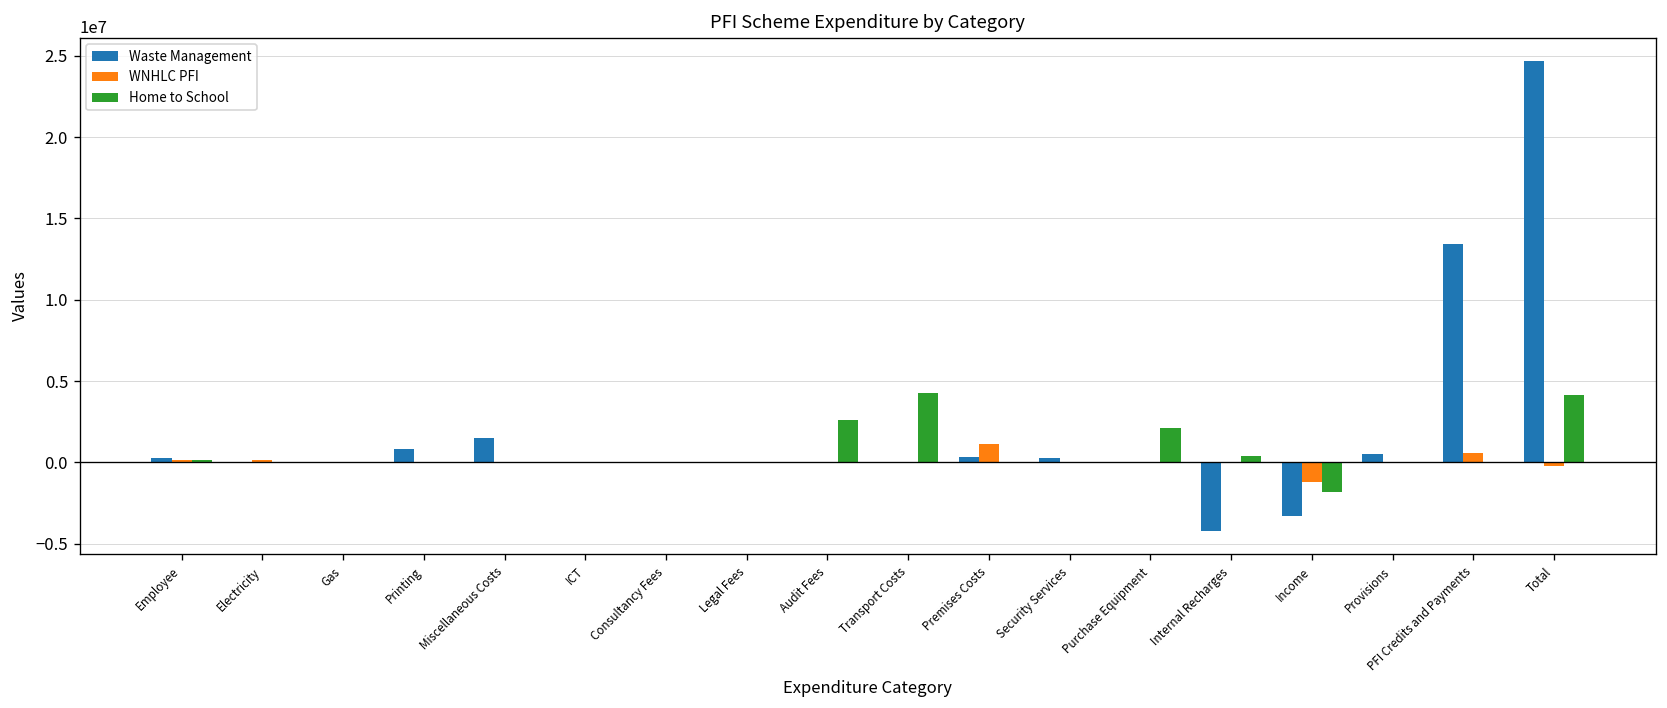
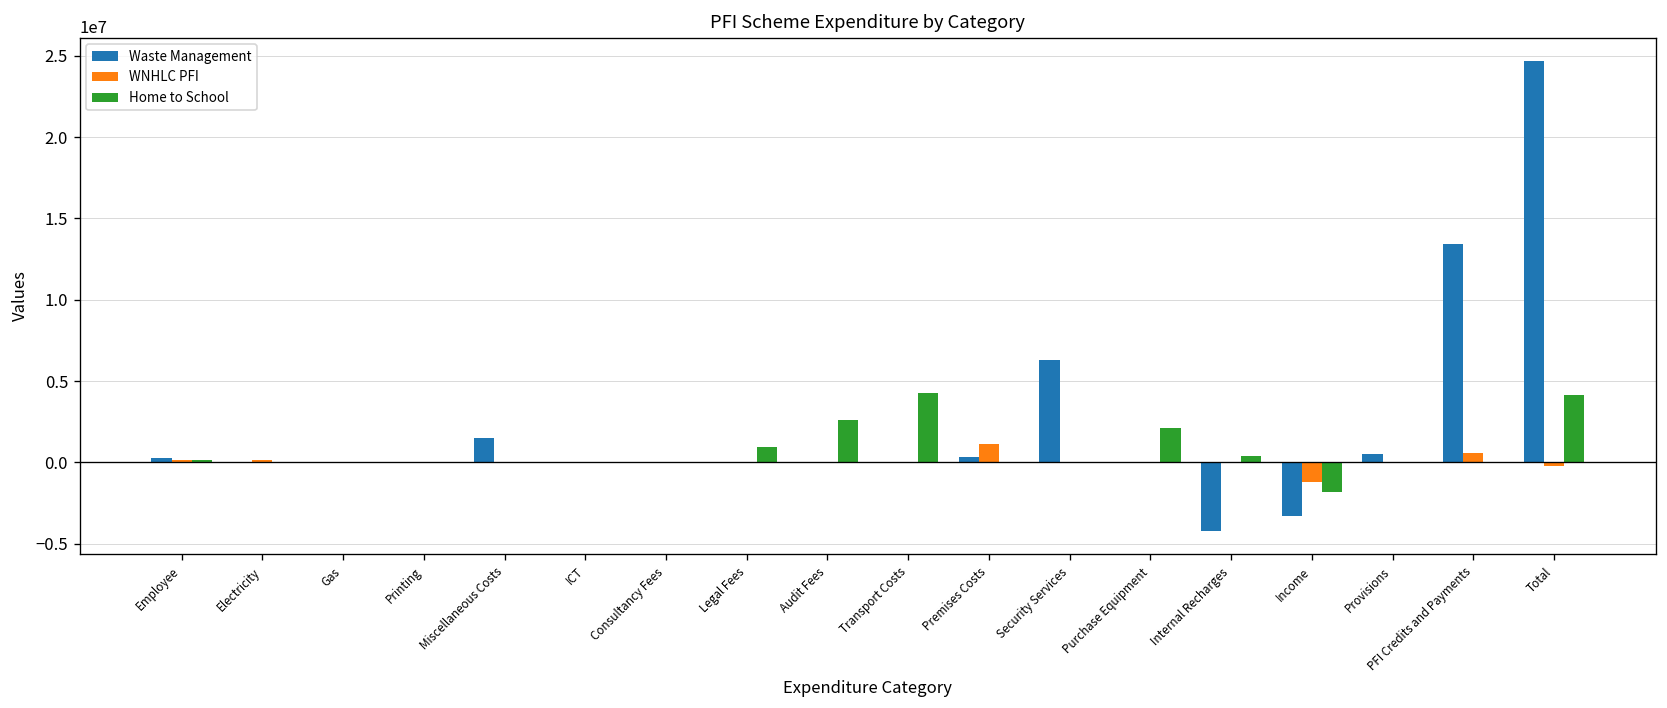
Waste Management, Printing: 800000 -> 0
Home to School, Legal Fees: 0 -> 900000
Waste Management, Security Services: 200000 -> 6300000
